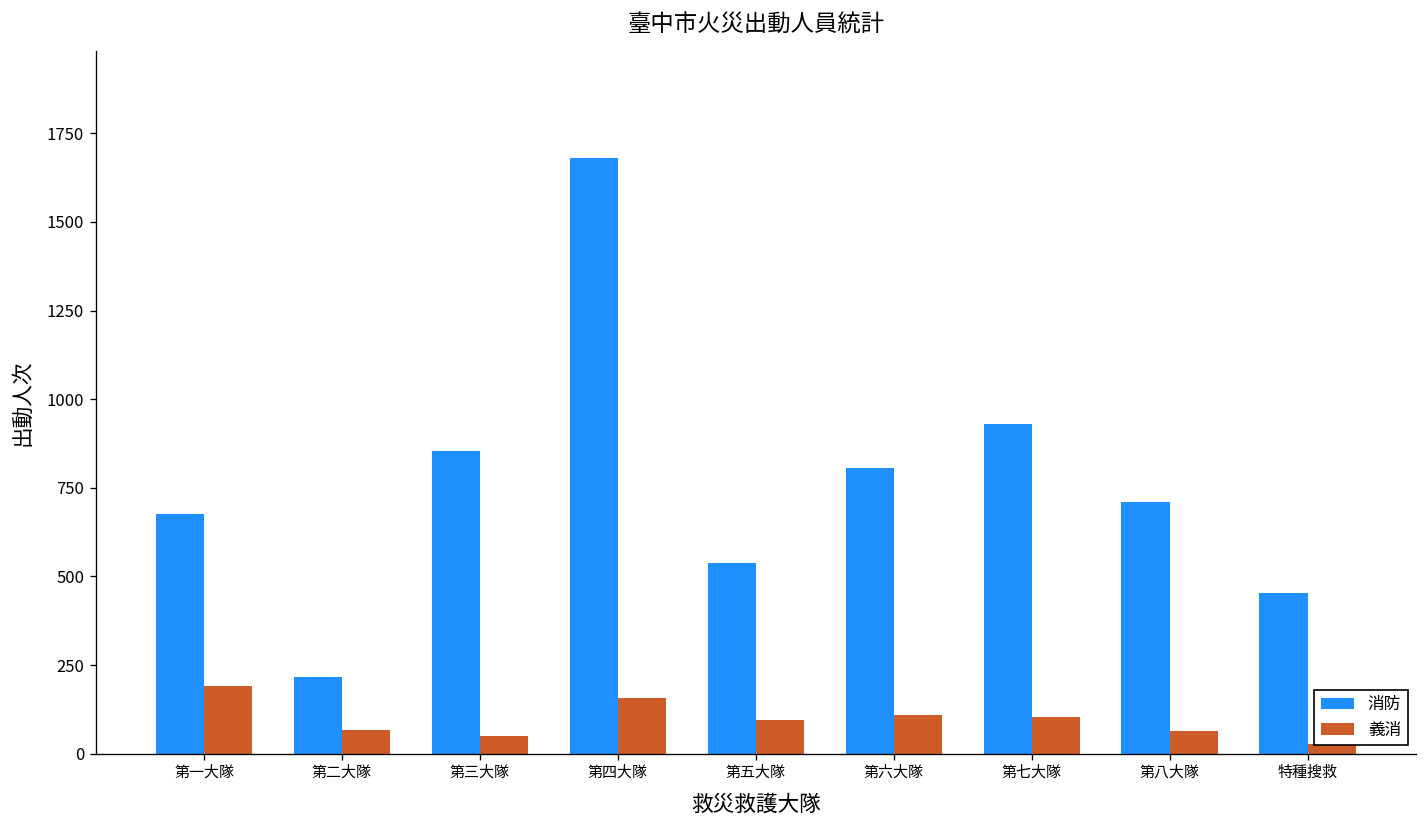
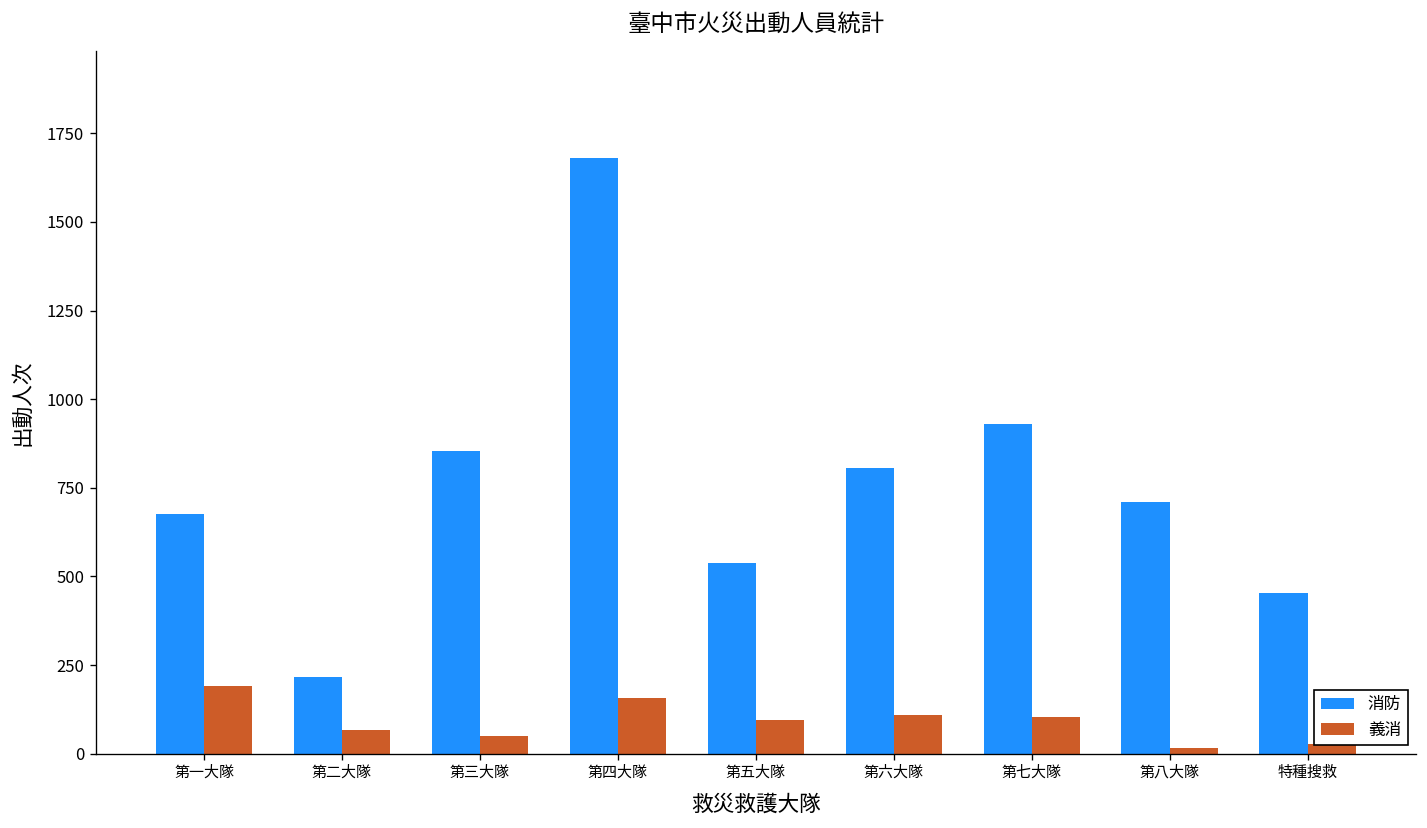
義消, 第八大隊: 70 -> 20
